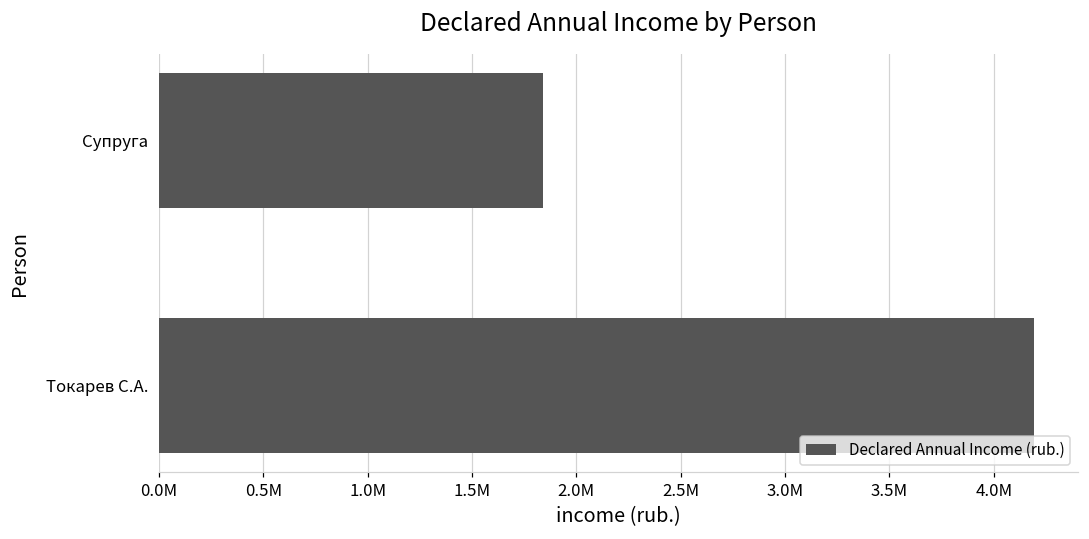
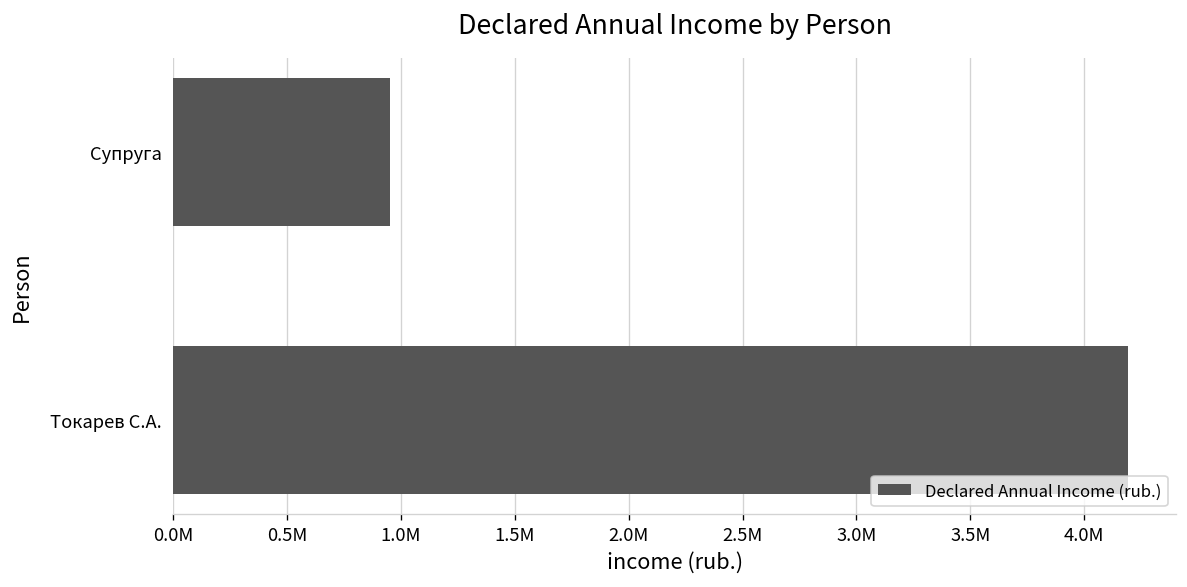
Супруга: 1840000 -> 950000
